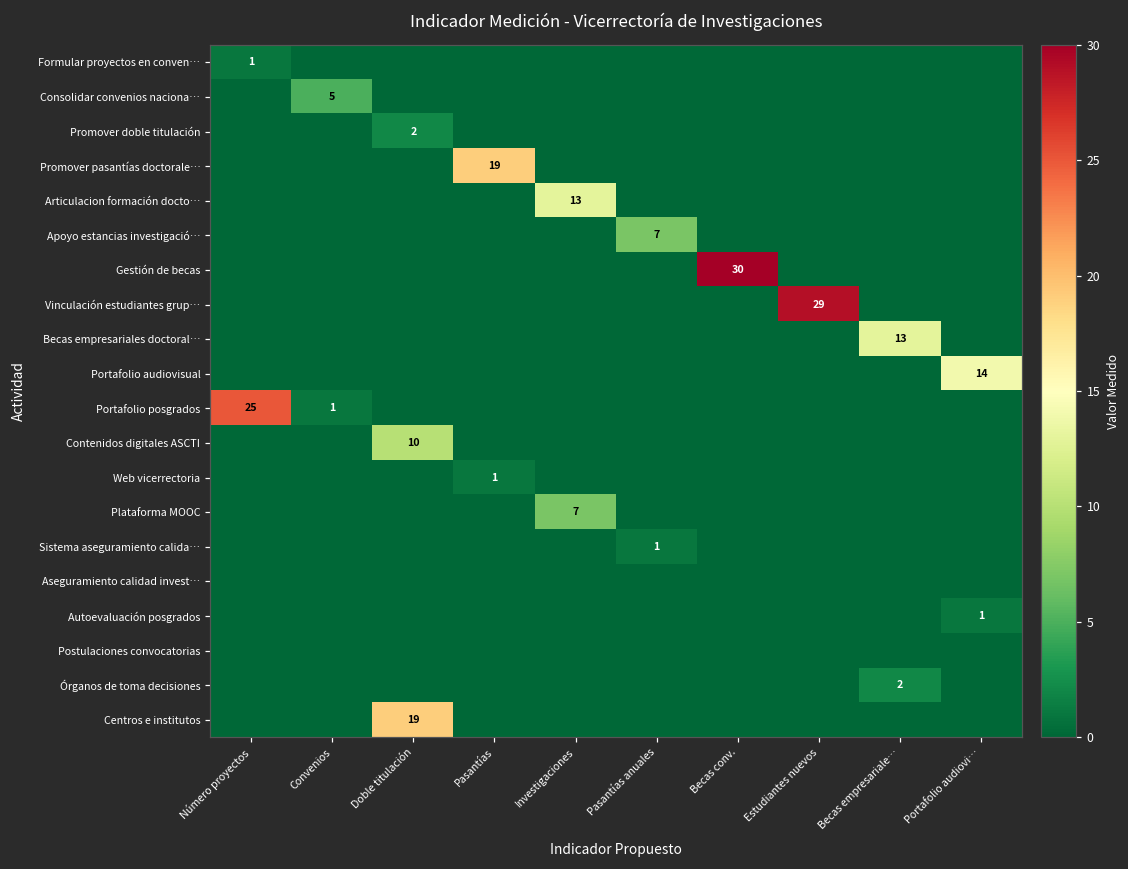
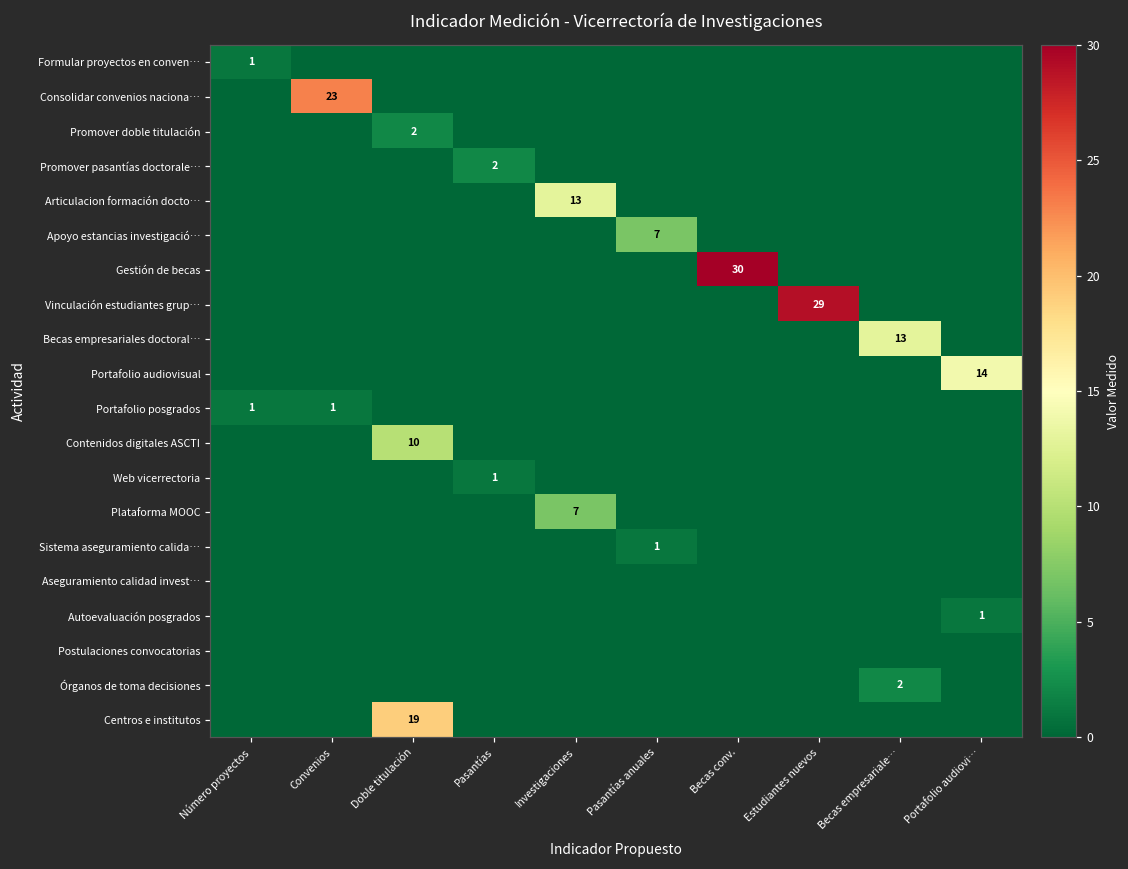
Consolidar convenios naciona…, Convenios: 5 -> 23
Promover pasantías doctorale…, Pasantías: 19 -> 2
Portafolio posgrados, Número proyectos: 25 -> 1
